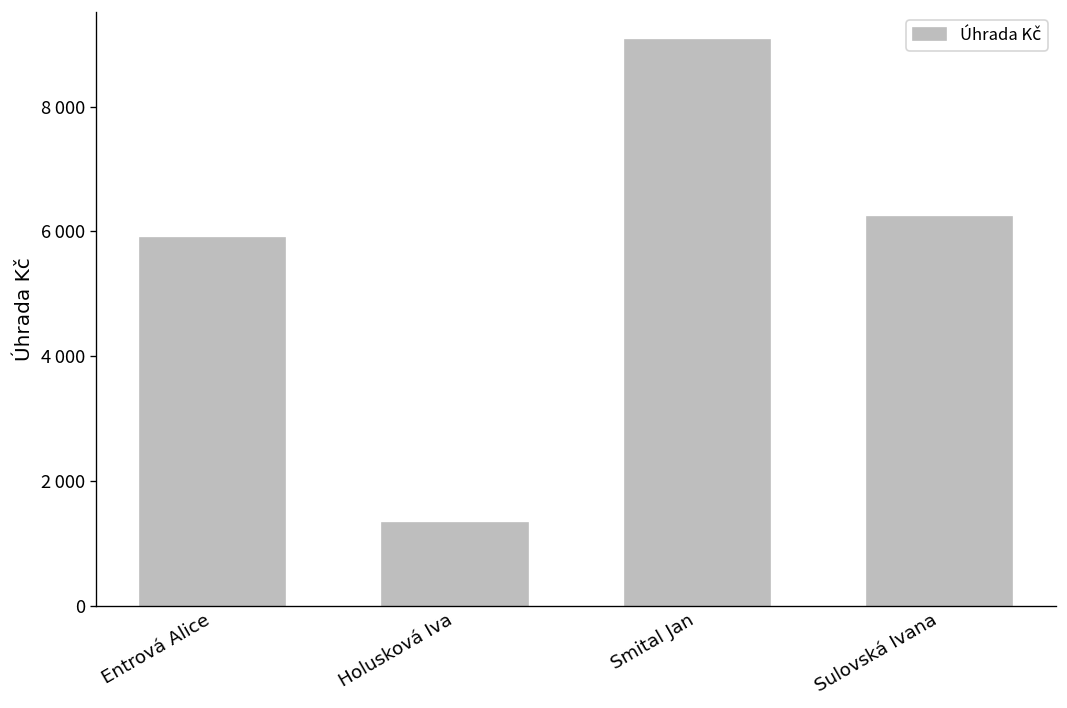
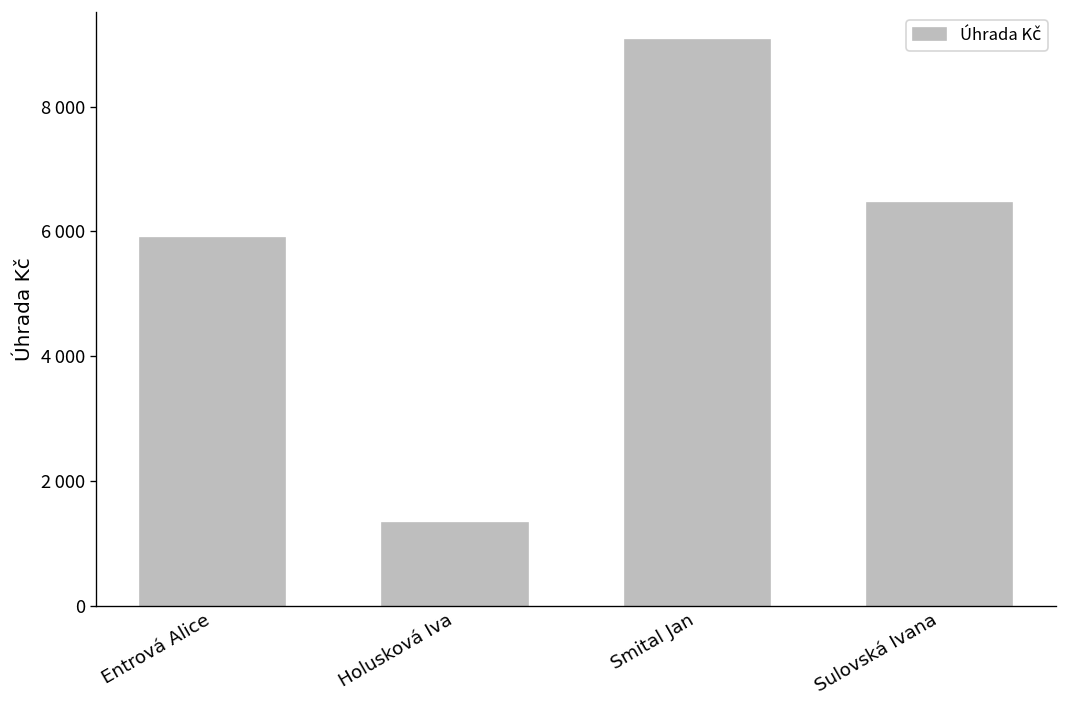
Sulovská Ivana: 6200 -> 6500
